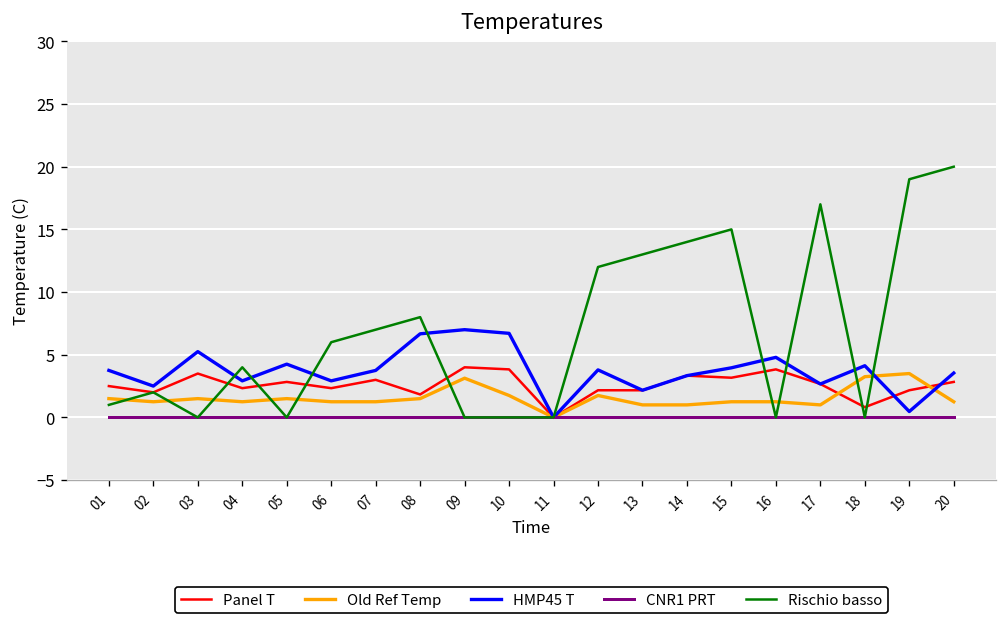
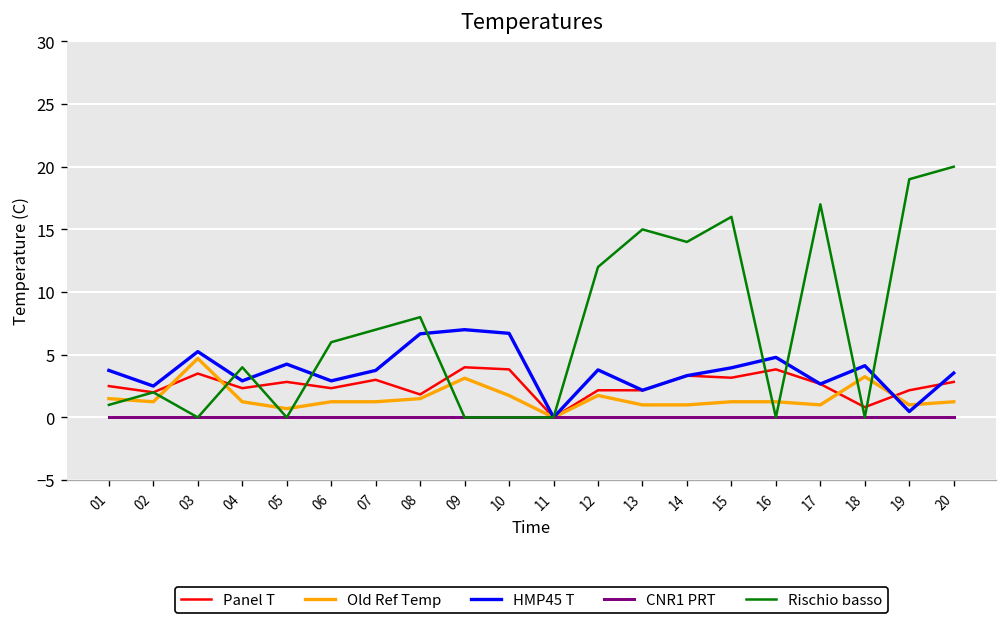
Old Ref Temp, 03: 1.5 -> 4.7
Old Ref Temp, 05: 1.5 -> 0.7
Rischio basso, 13: 13 -> 15
Rischio basso, 15: 15 -> 16
Old Ref Temp, 19: 3.5 -> 1.0
